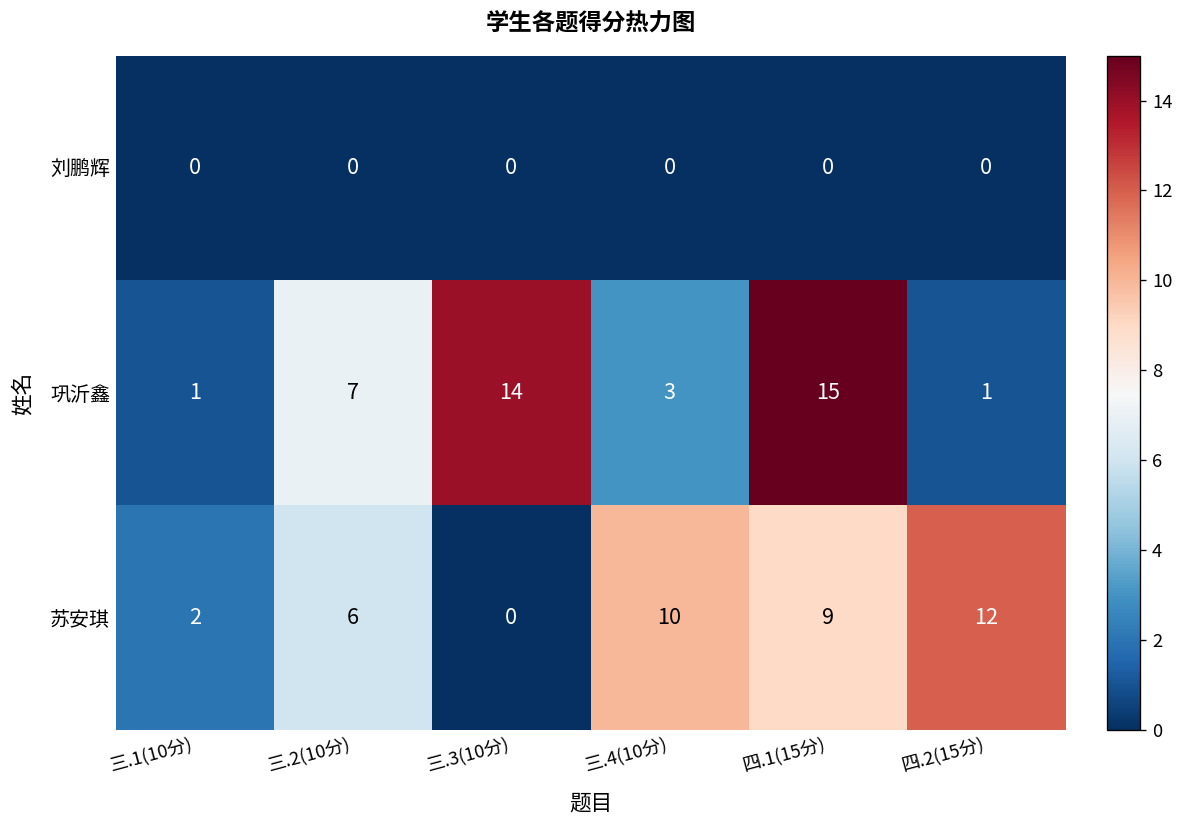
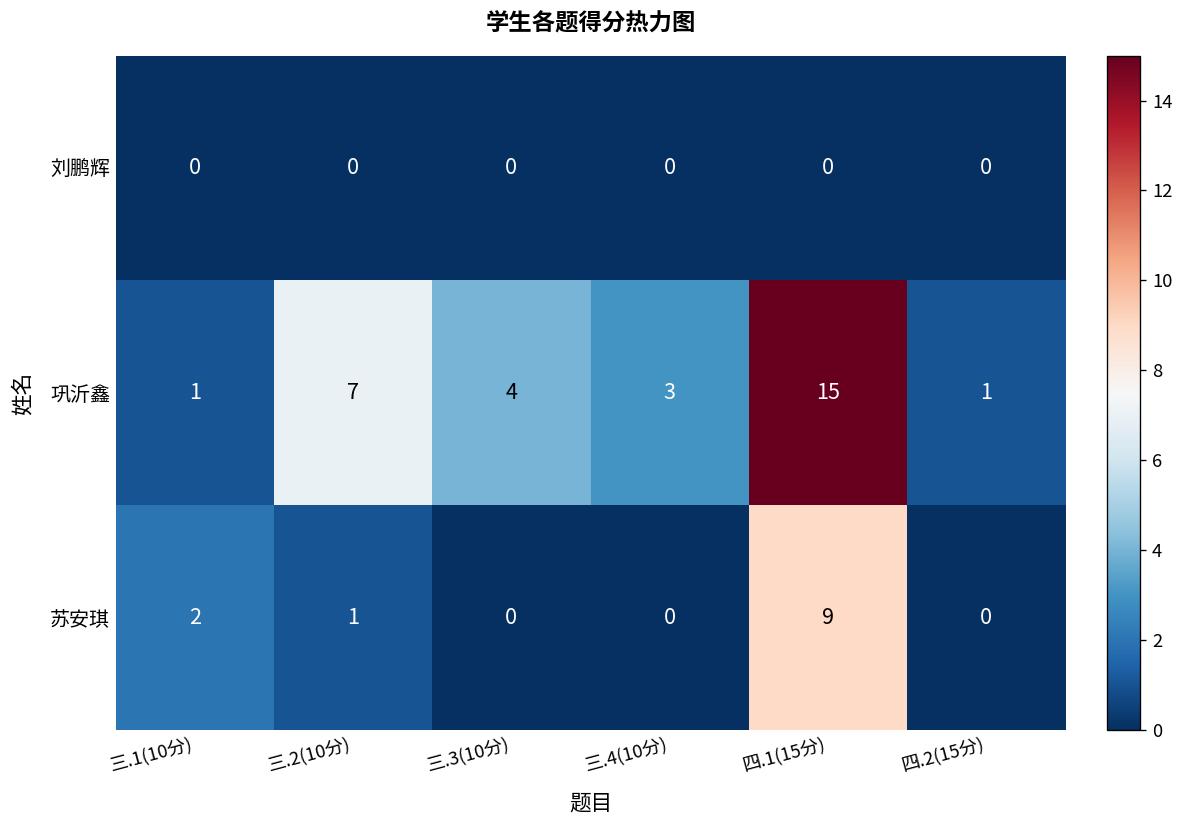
巩沂鑫, 三.3(10分): 14 -> 4
苏安琪, 三.2(10分): 6 -> 1
苏安琪, 三.4(10分): 10 -> 0
苏安琪, 四.2(15分): 12 -> 0
